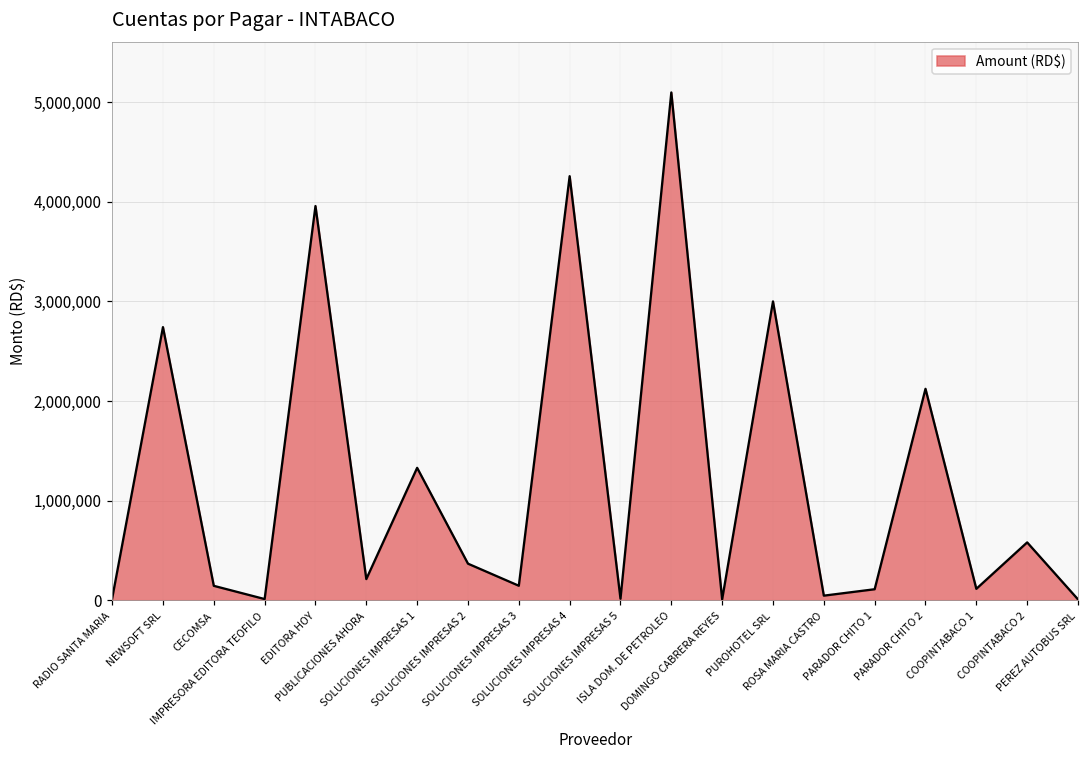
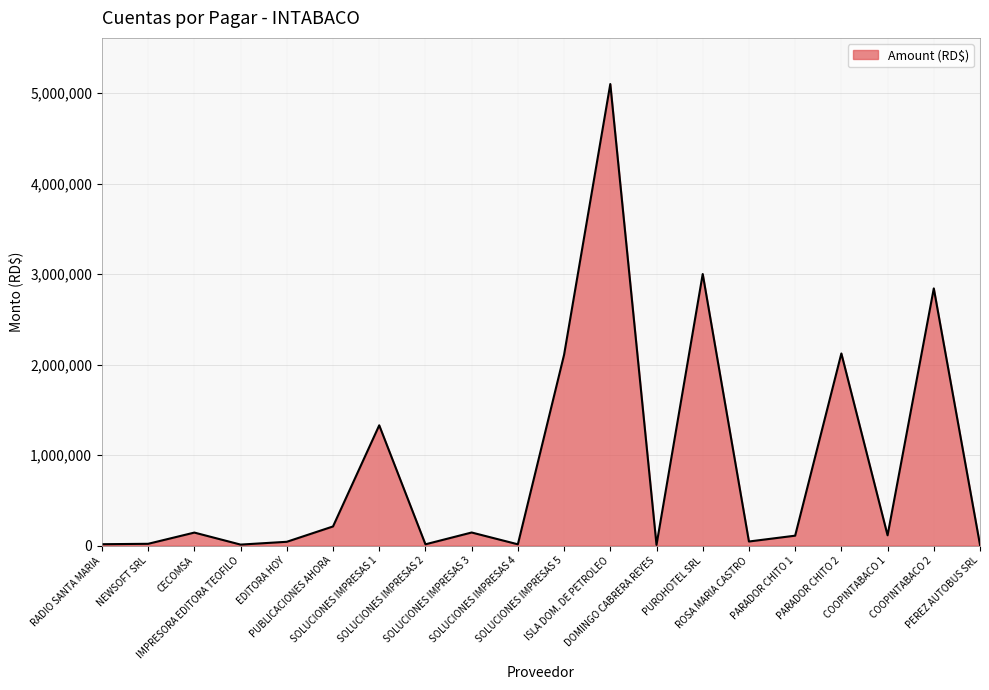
NEWSOFT SRL: 2,700,000 -> 0
EDITORA HOY: 4,000,000 -> 0
SOLUCIONES IMPRESAS 2: 400,000 -> 0
SOLUCIONES IMPRESAS 4: 4,300,000 -> 0
SOLUCIONES IMPRESAS 5: 0 -> 2,100,000
COOPINTABACO 2: 600,000 -> 2,800,000
